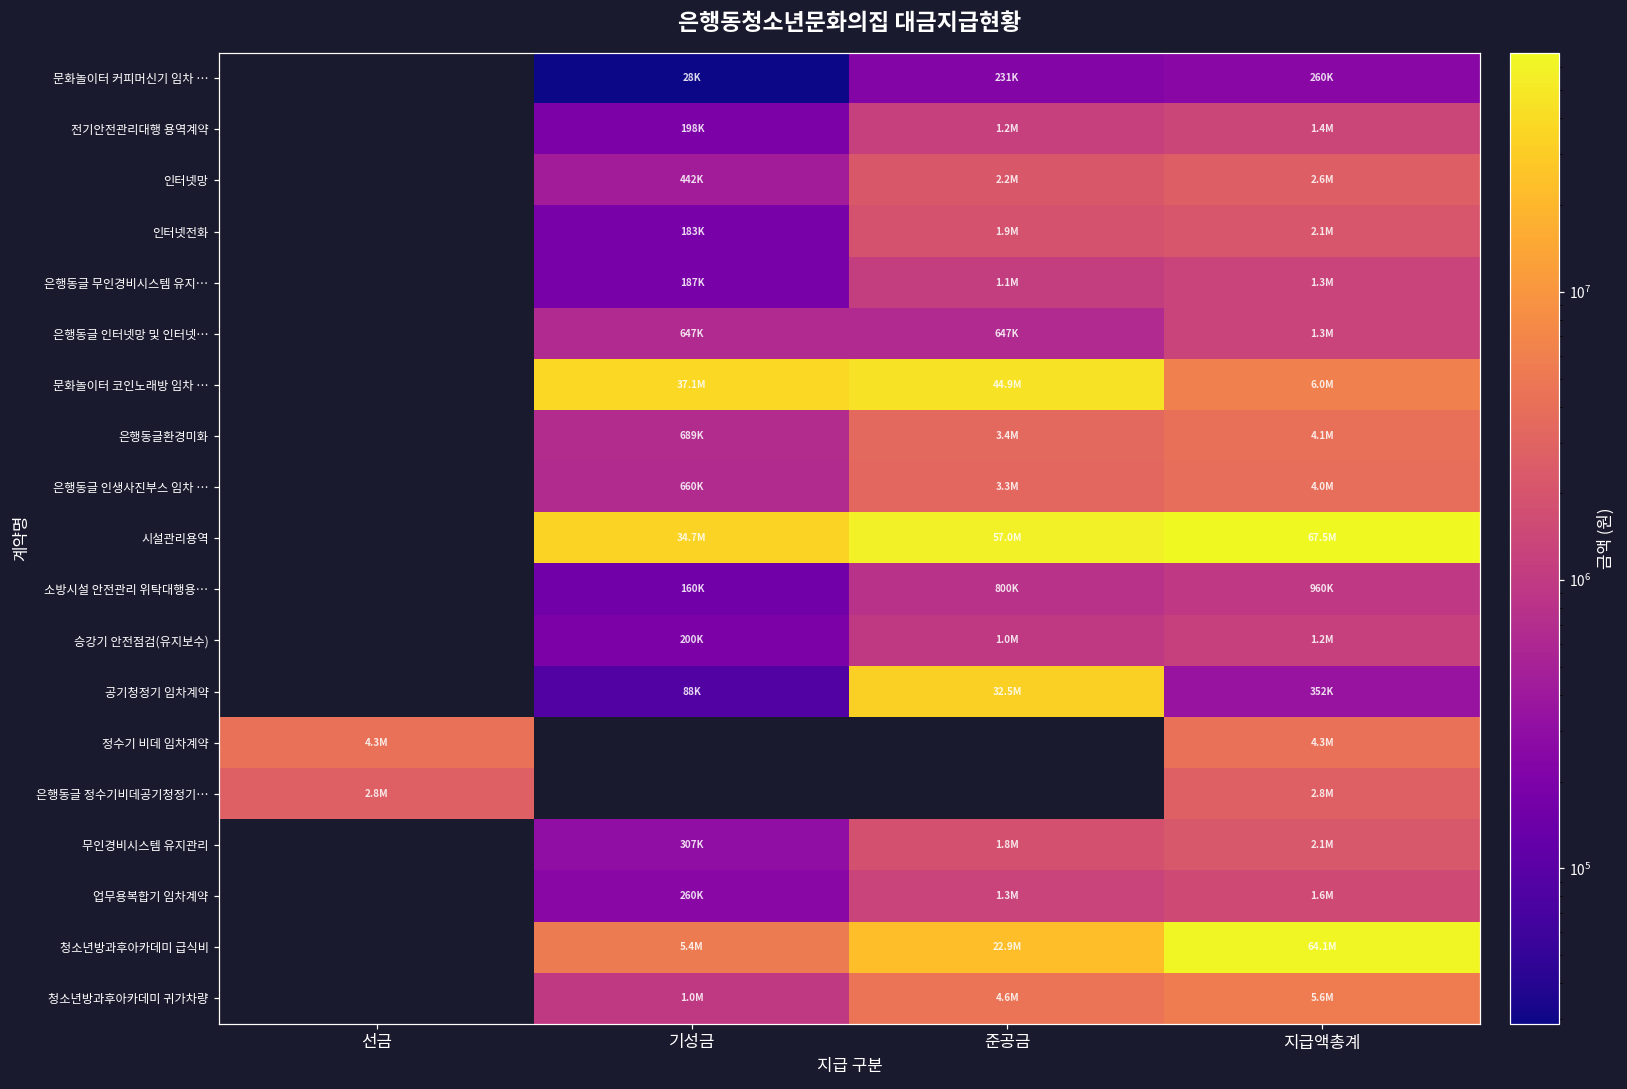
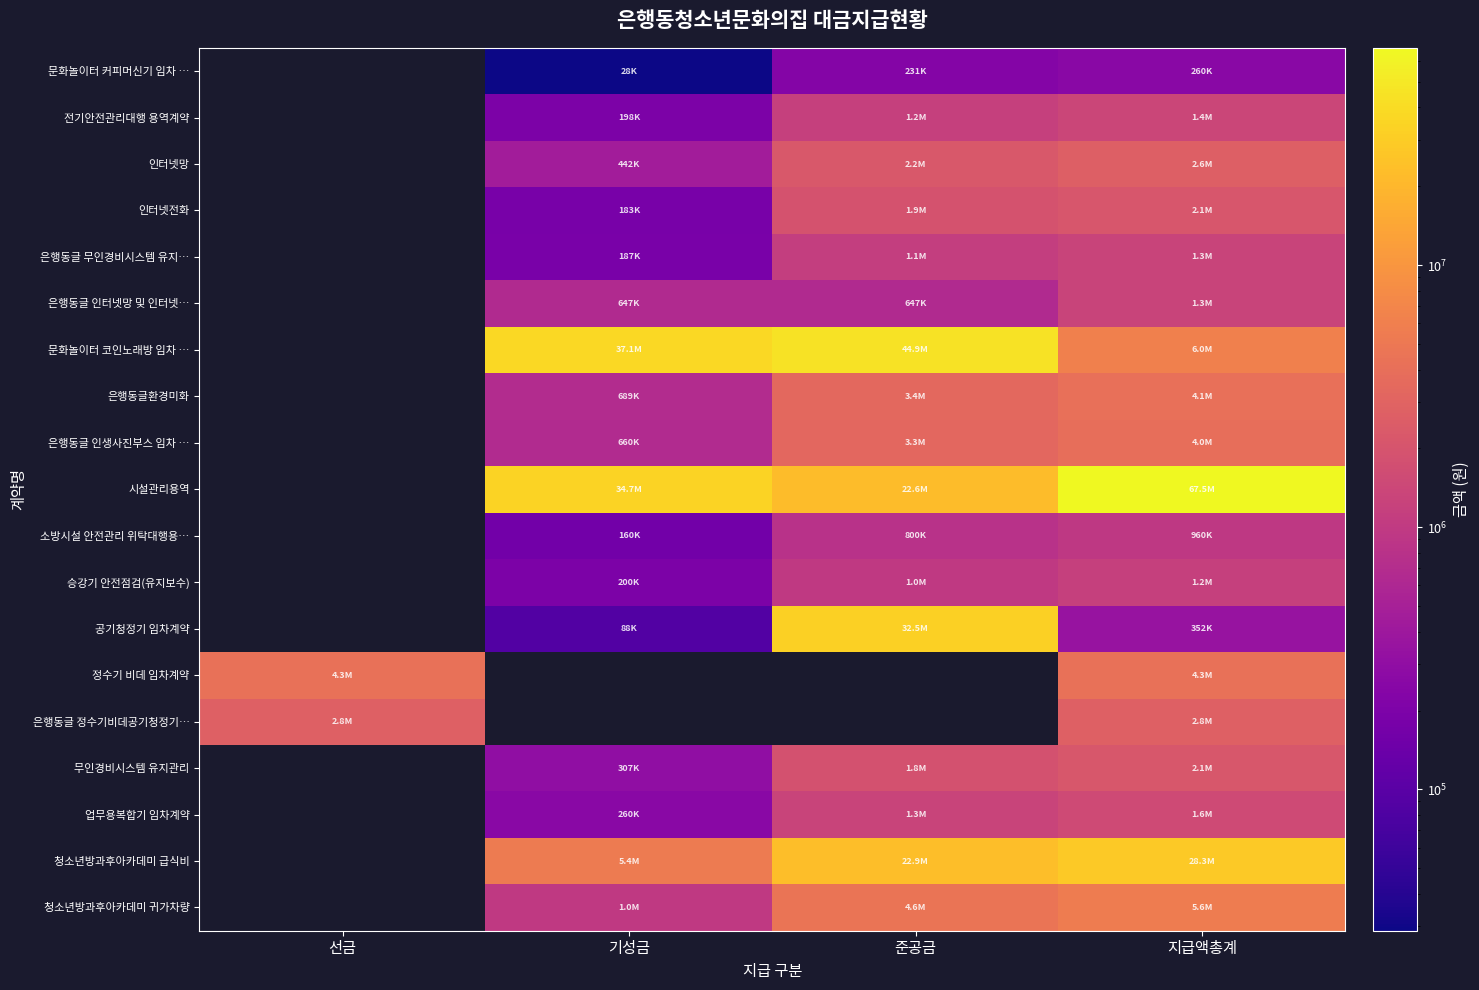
시설관리용역, 준공금: 57.0M -> 22.6M
청소년방과후아카데미 급식비, 지급액총계: 64.1M -> 28.3M
